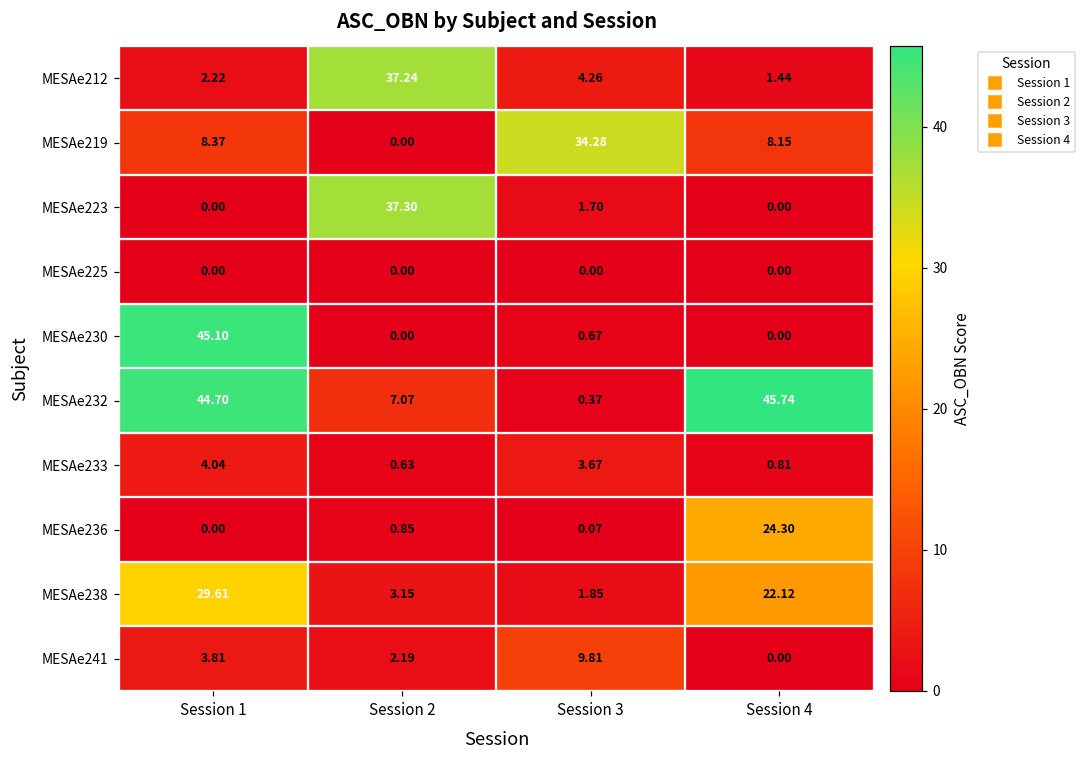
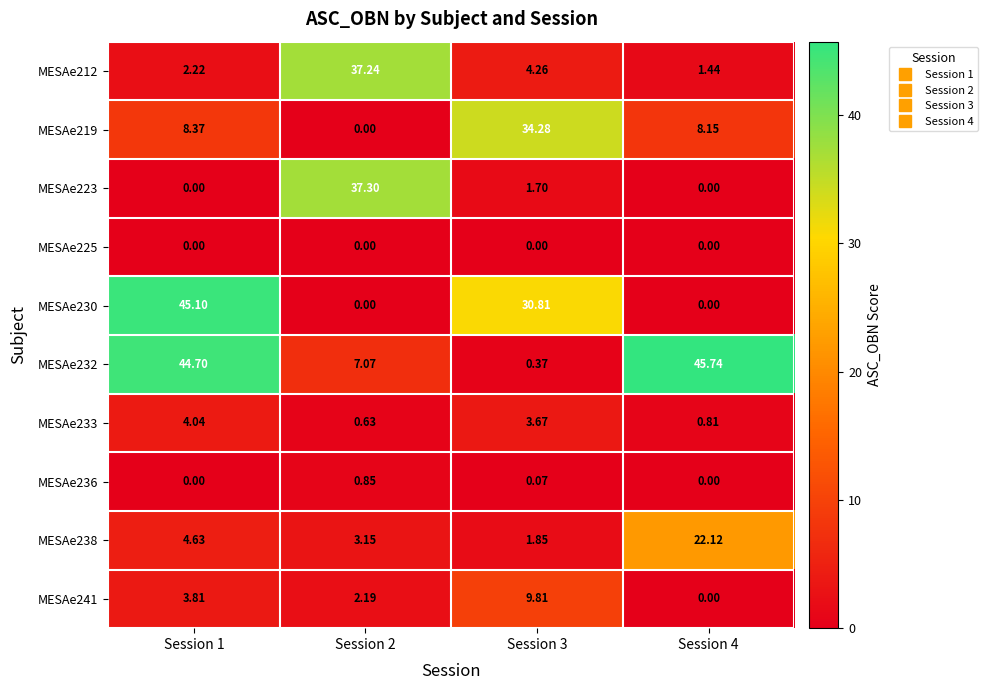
MESAe230, Session 3: 0.67 -> 30.81
MESAe236, Session 4: 24.30 -> 0.00
MESAe238, Session 1: 29.61 -> 4.63
